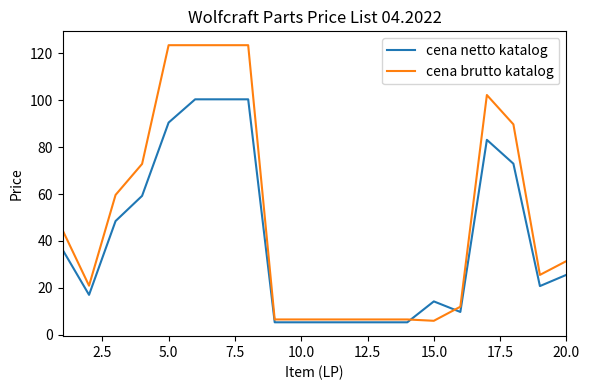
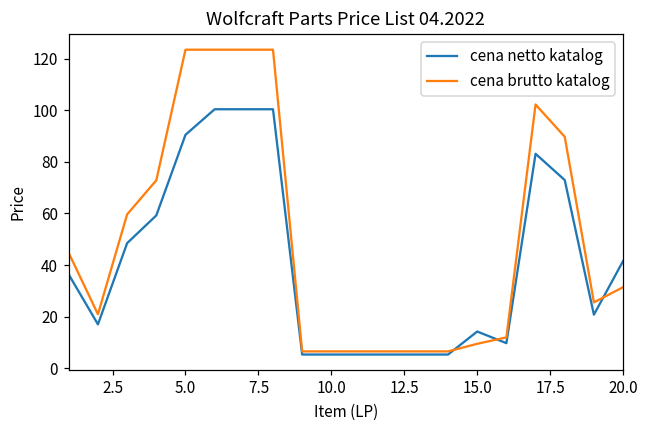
cena brutto katalog, 15.0: 6 -> 9
cena netto katalog, 20.0: 26 -> 42
